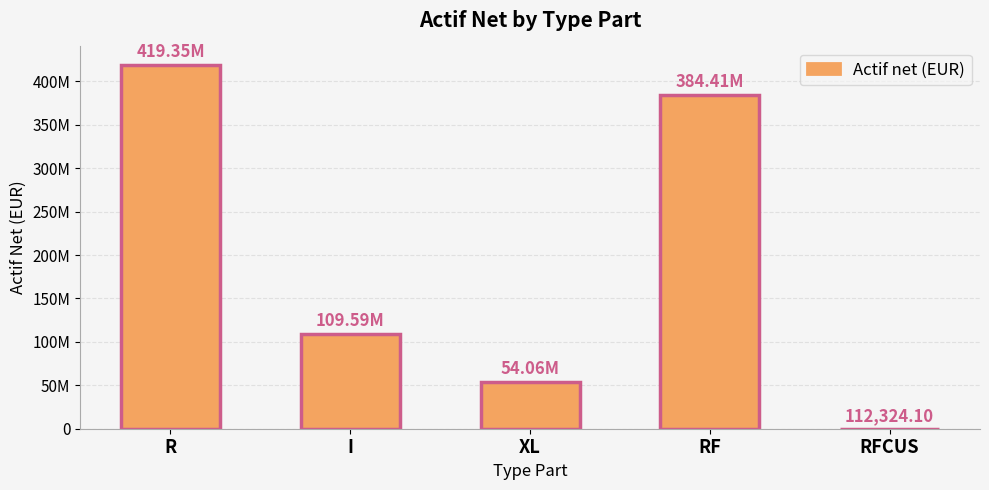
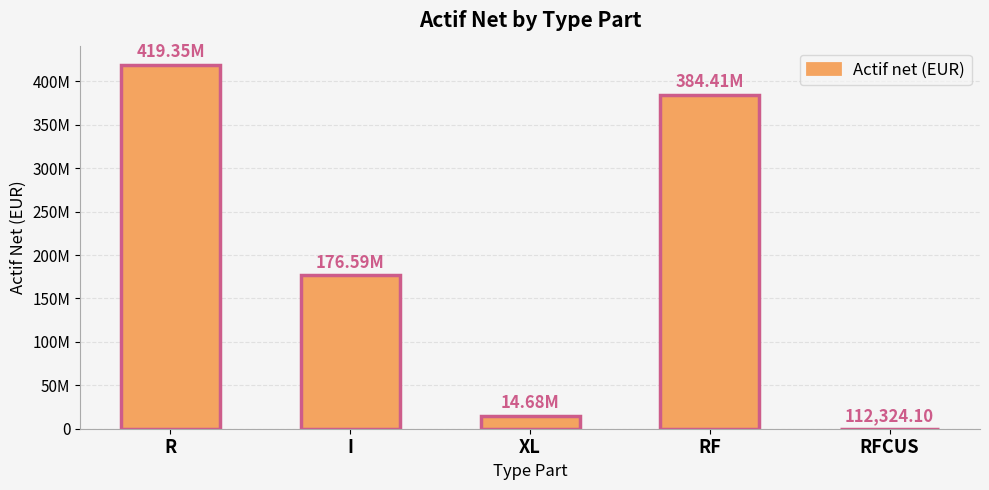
I: 109.59M -> 176.59M
XL: 54.06M -> 14.68M
